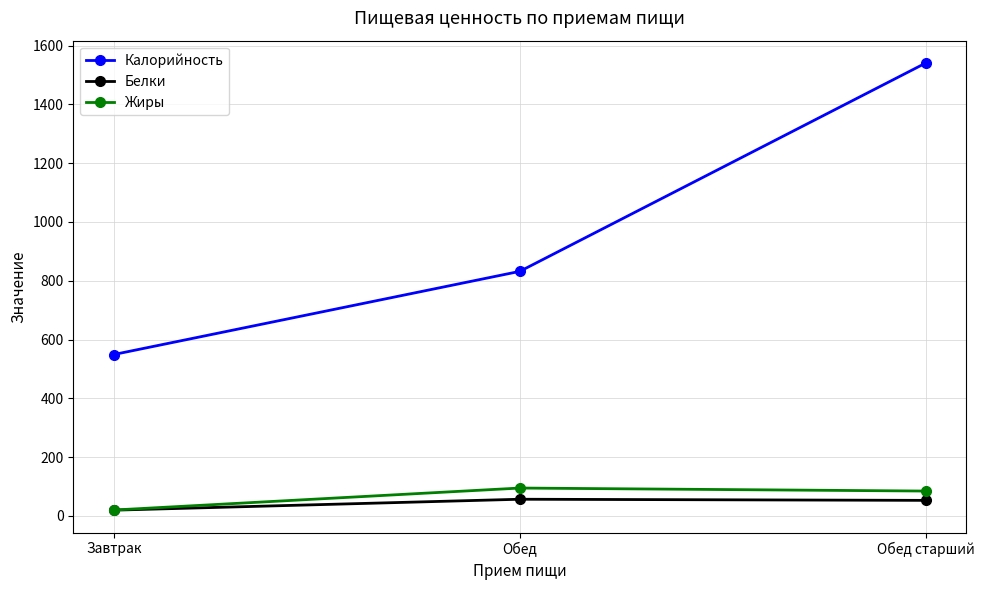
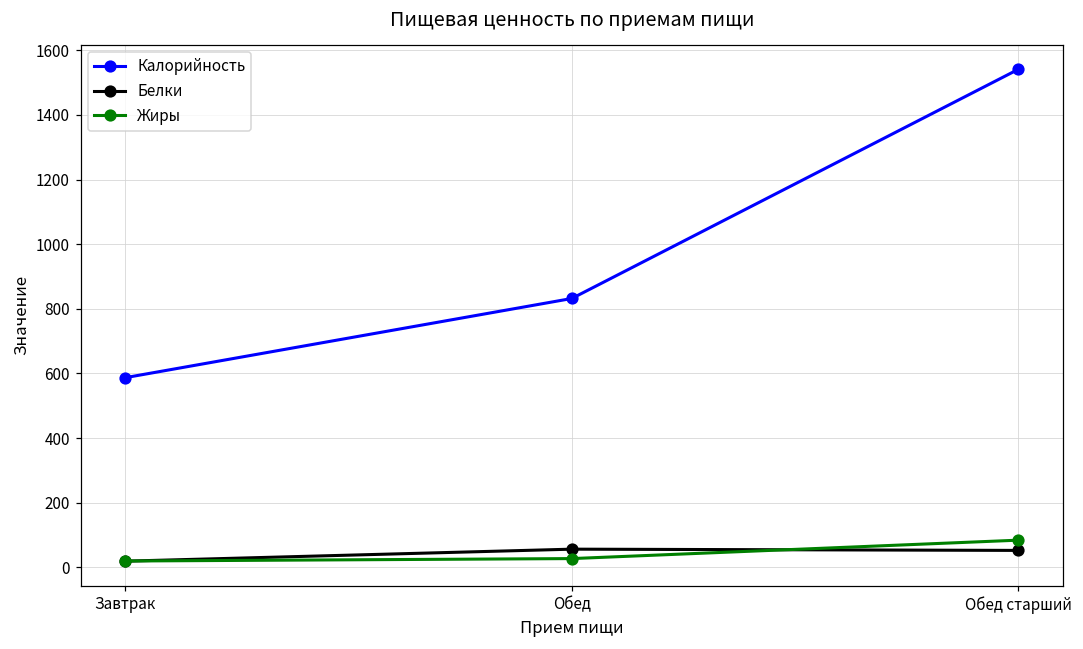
Калорийность, Завтрак: 550 -> 590
Жиры, Обед: 90 -> 30
